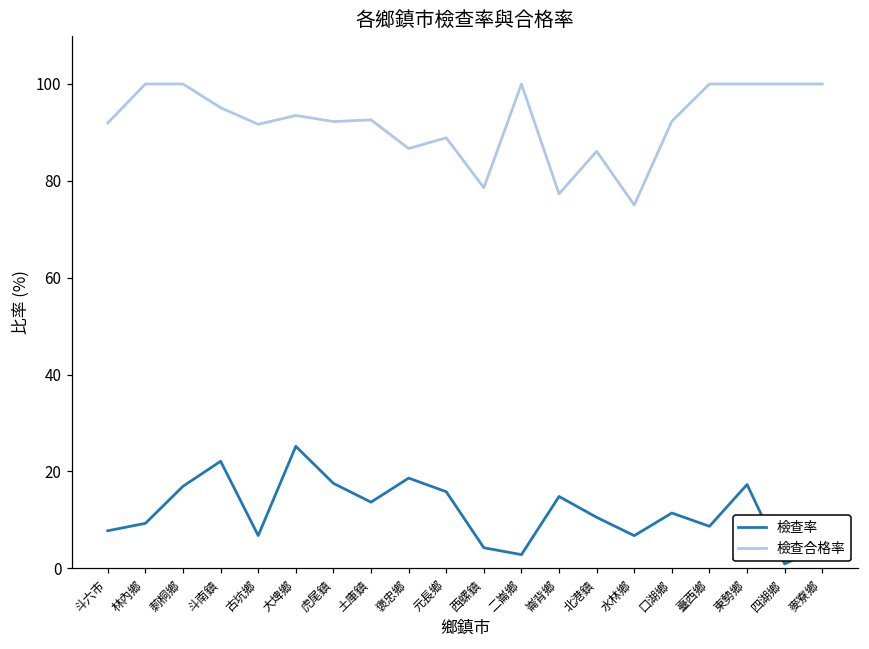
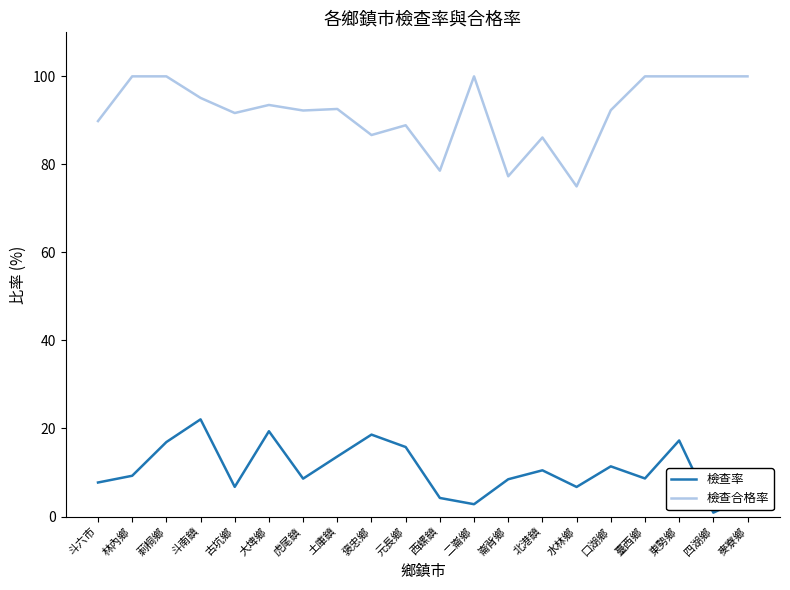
檢查合格率, 斗六市: 92 -> 90
檢查率, 大埤鄉: 25 -> 19
檢查率, 虎尾鎮: 18 -> 9
檢查率, 崙背鄉: 15 -> 8
